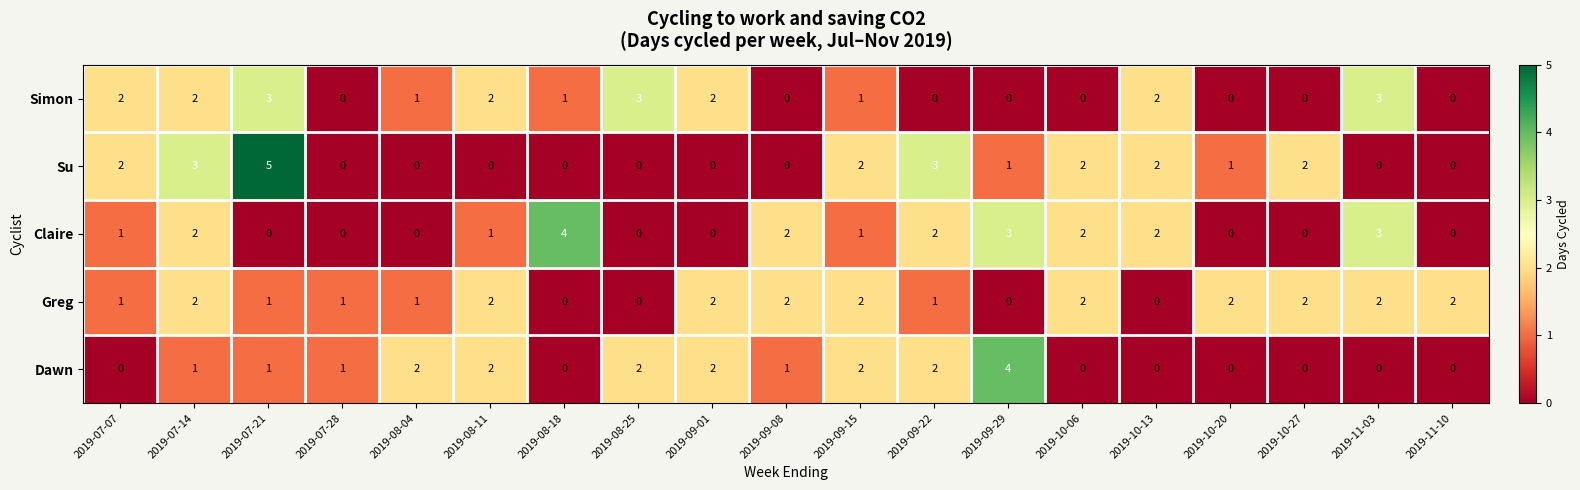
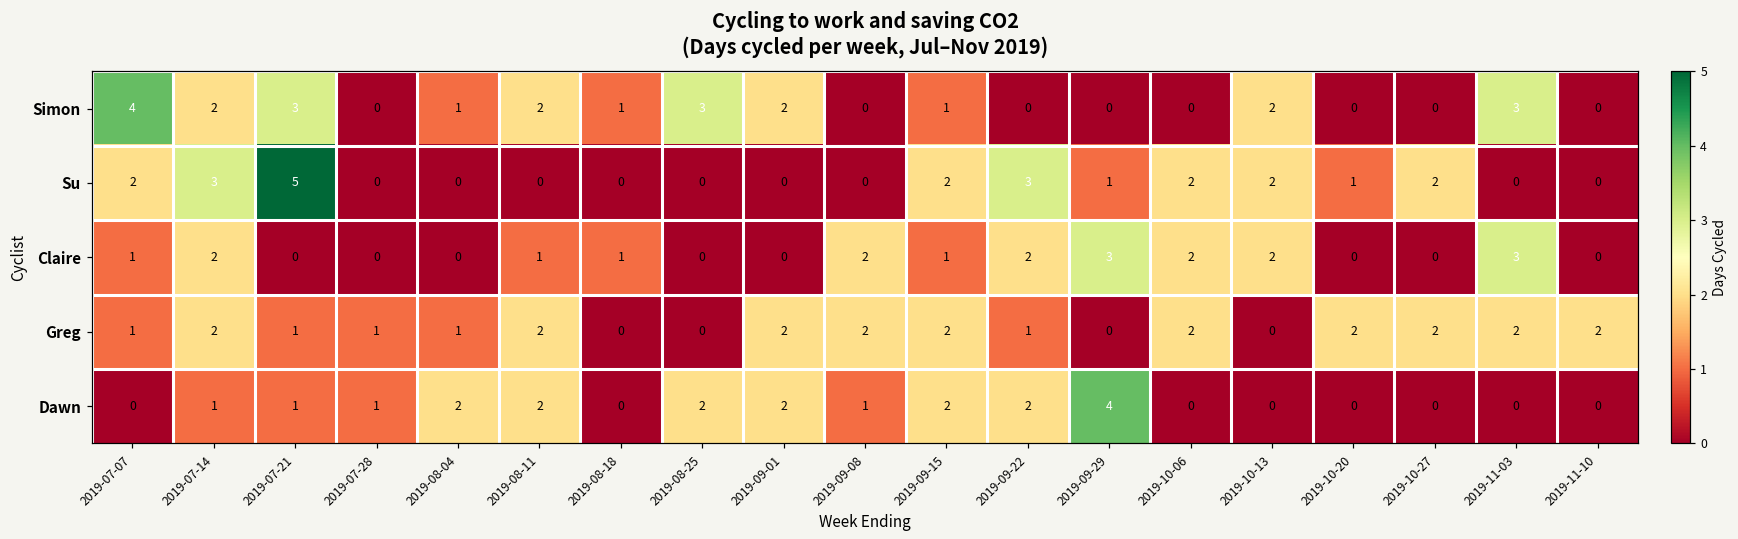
Simon, 2019-07-07: 2 -> 4
Claire, 2019-08-18: 4 -> 1
